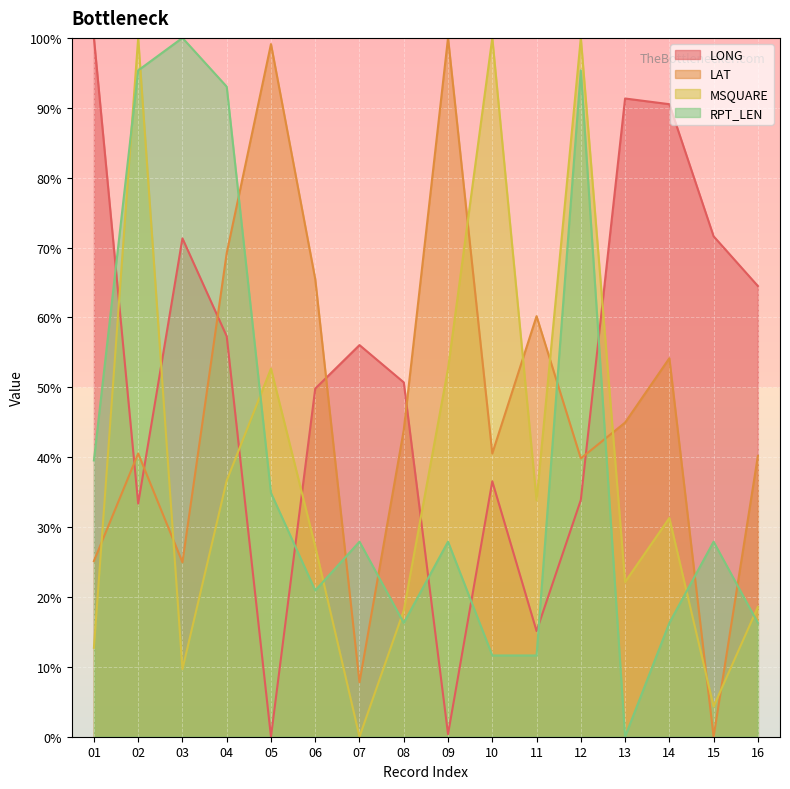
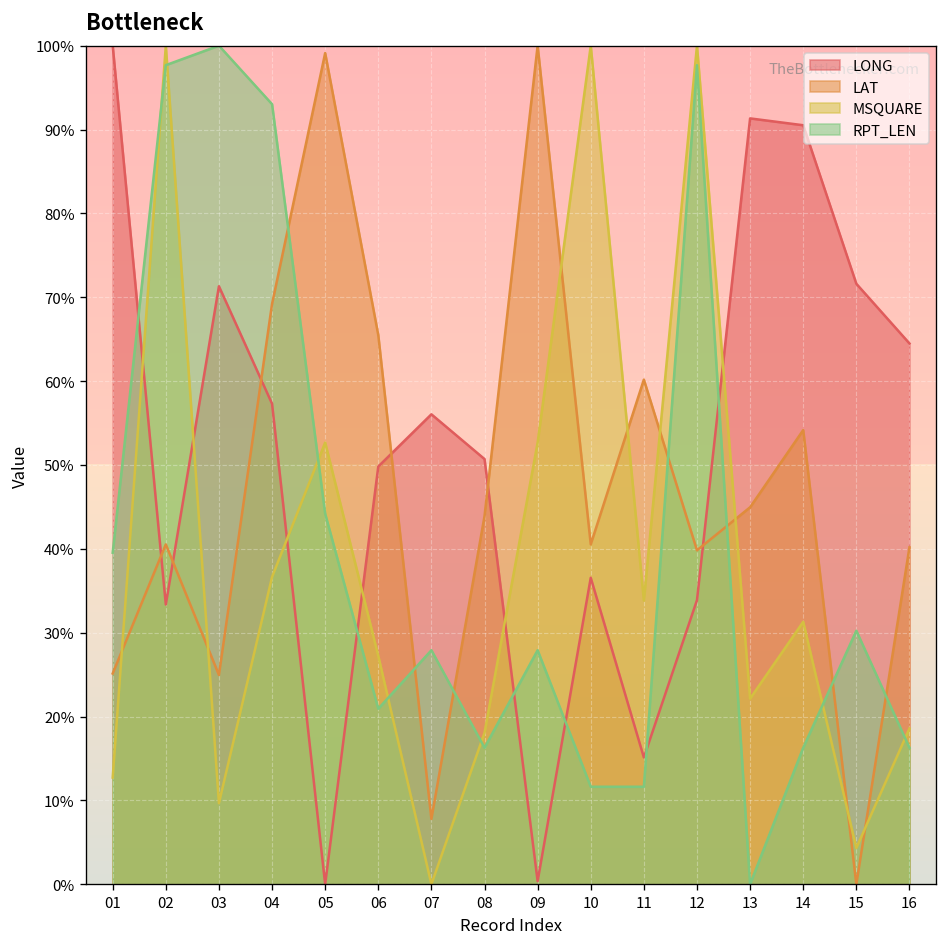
RPT_LEN, 02: 95% -> 98%
RPT_LEN, 05: 35% -> 44%
RPT_LEN, 12: 95% -> 98%
RPT_LEN, 15: 28% -> 30%
